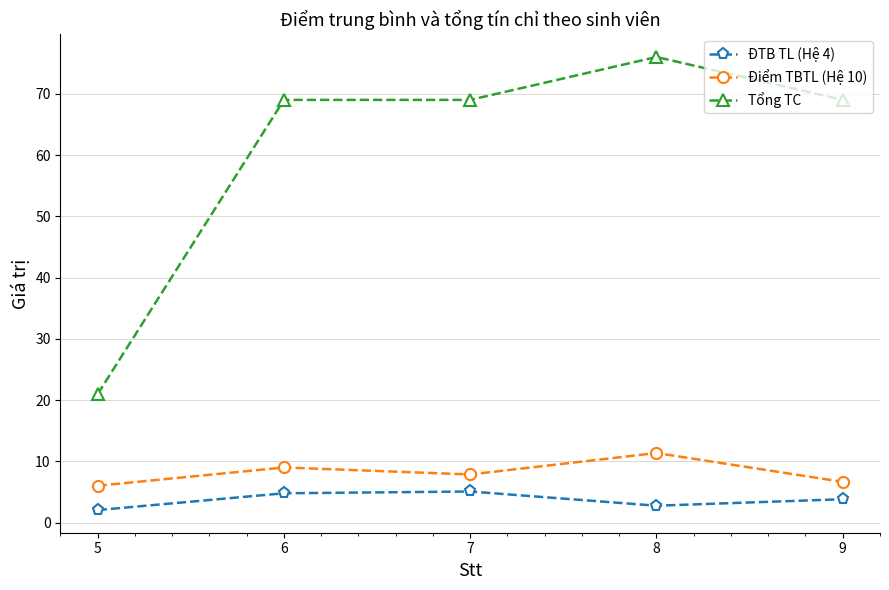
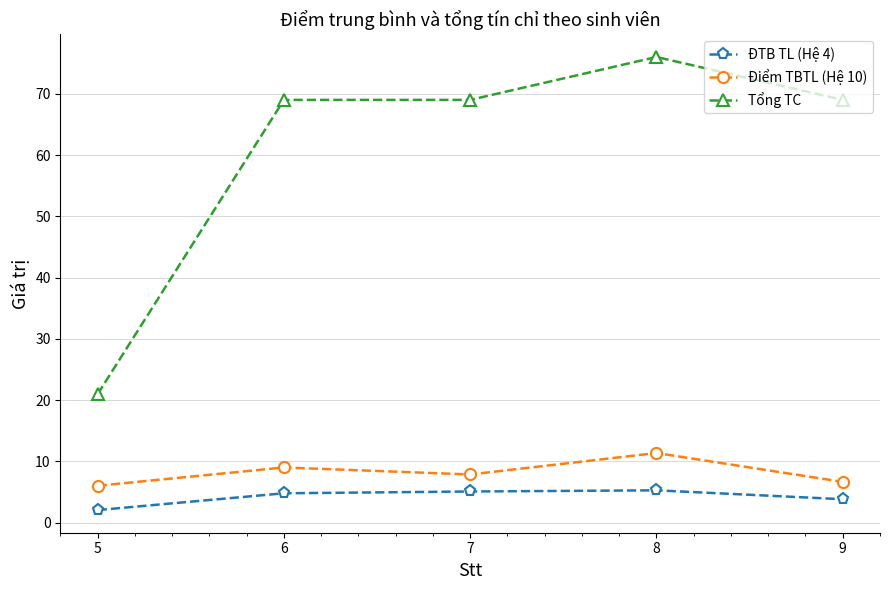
ĐTB TL (Hệ 4), 8: 3 -> 5
